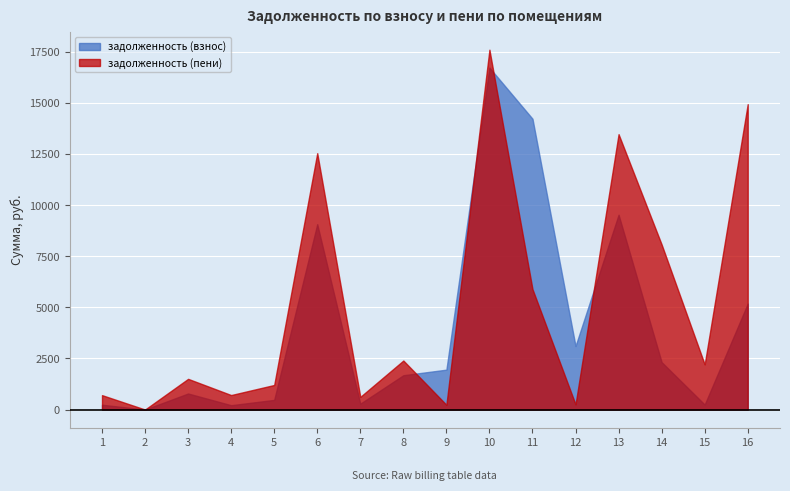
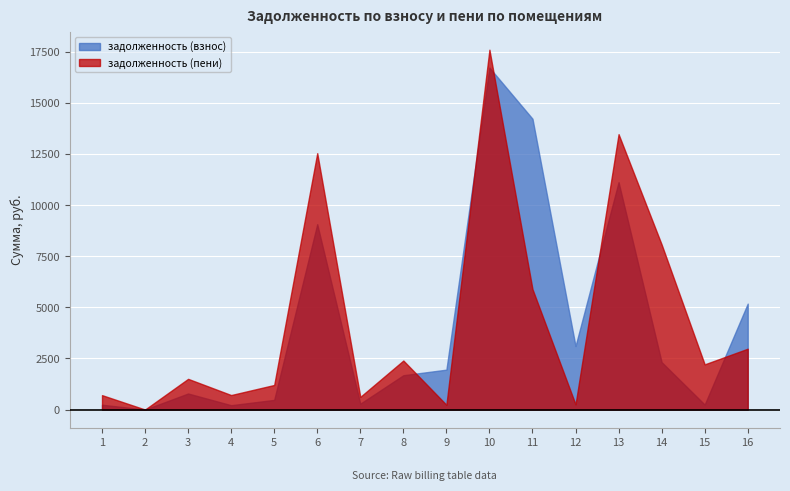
задолженность (взнос), 13: 9500 -> 11100
задолженность (пени), 16: 14900 -> 3000
